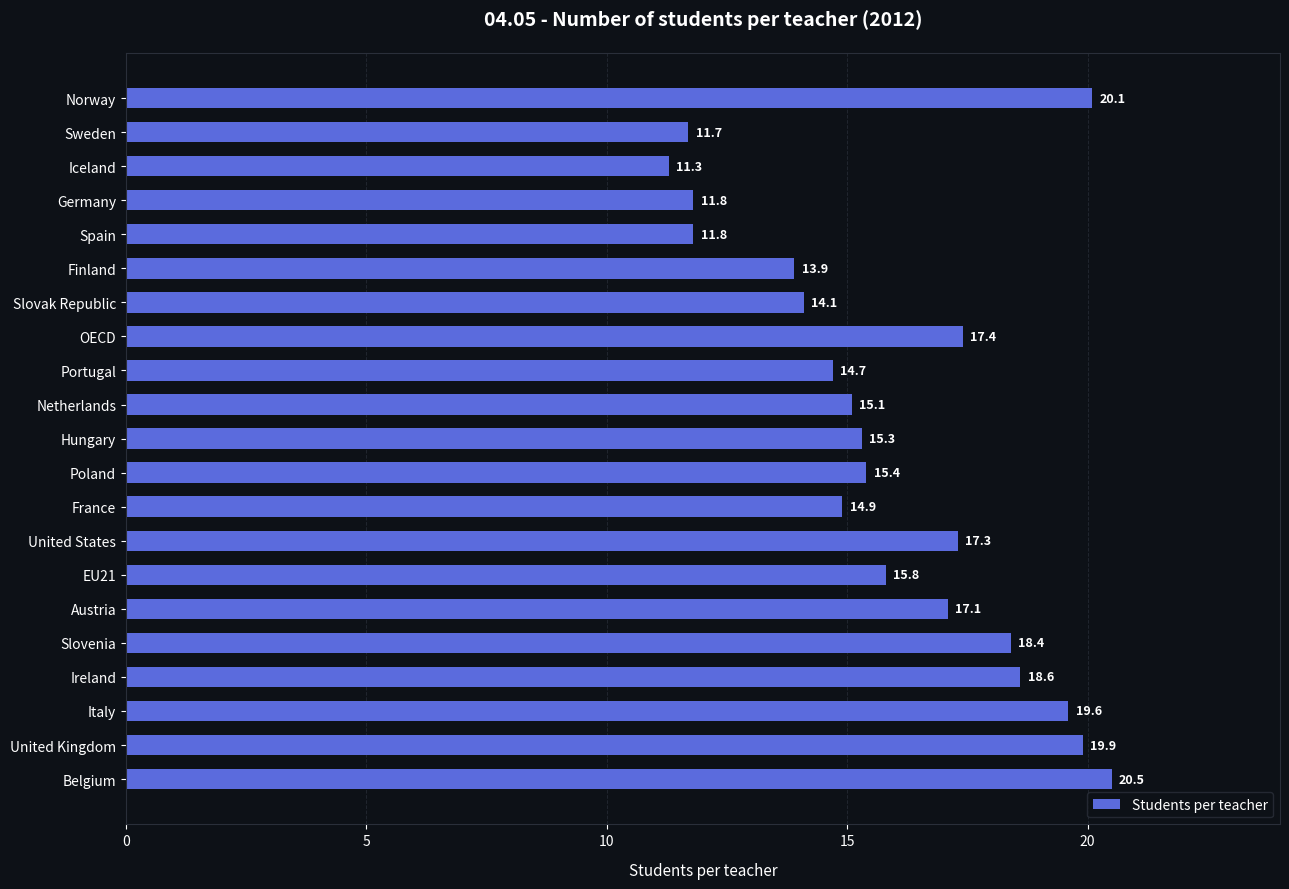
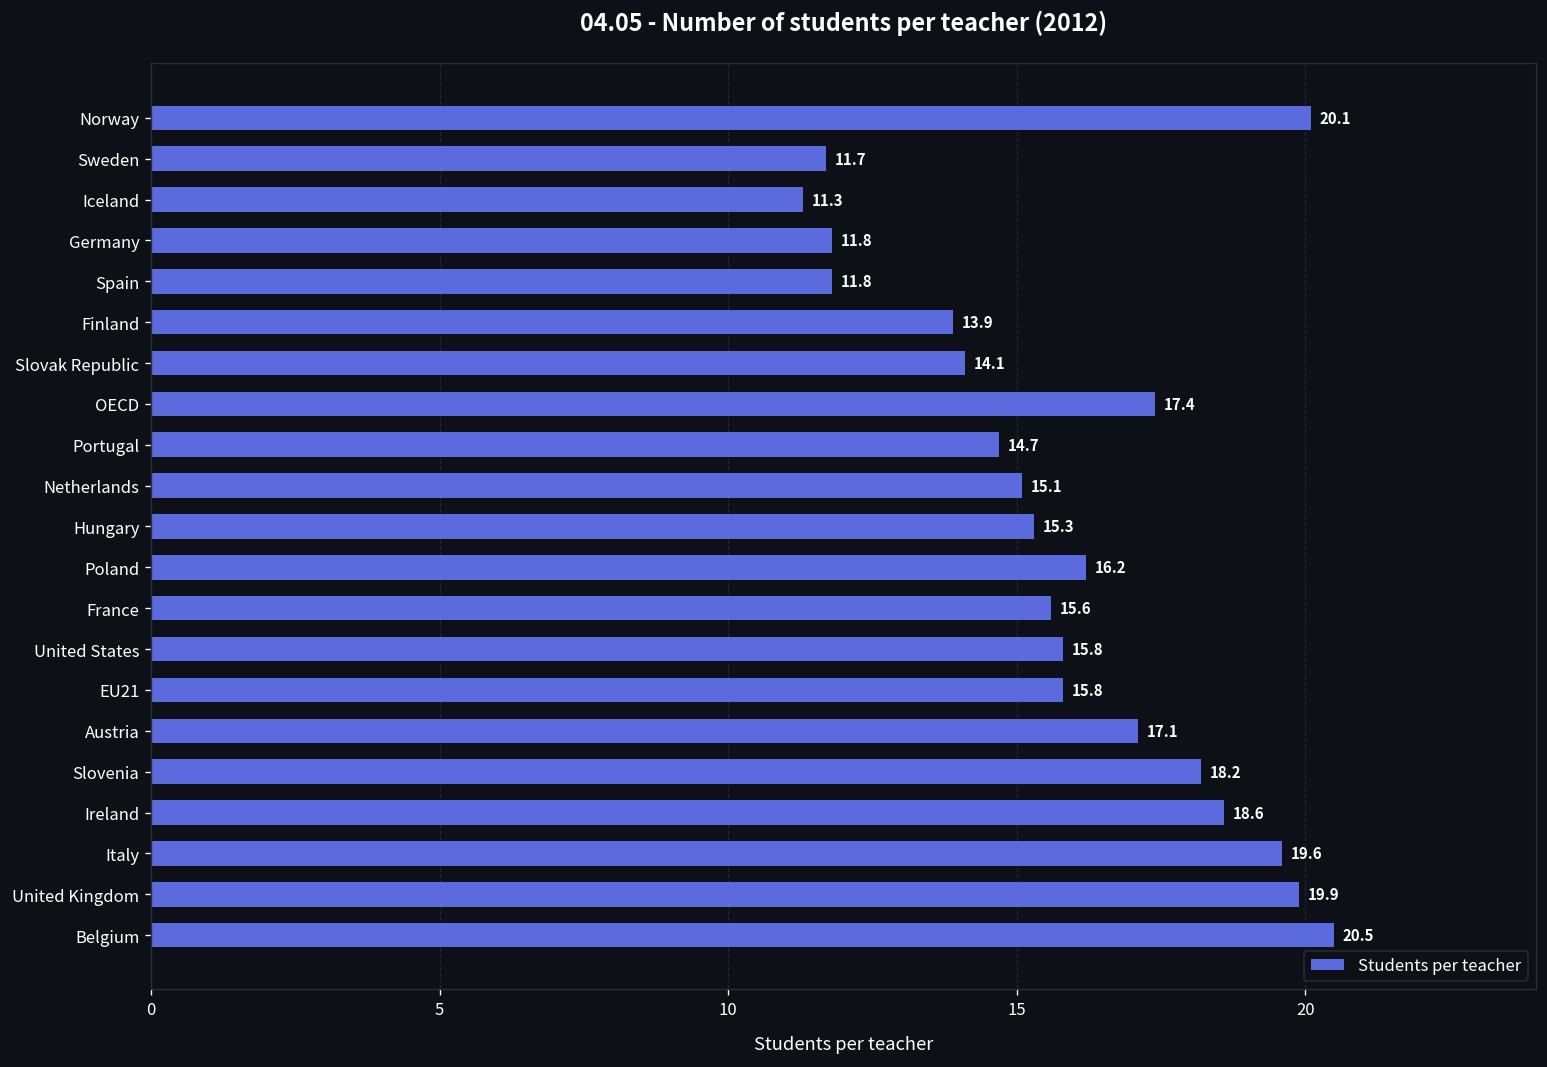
Poland: 15.4 -> 16.2
France: 14.9 -> 15.6
United States: 17.3 -> 15.8
Slovenia: 18.4 -> 18.2
